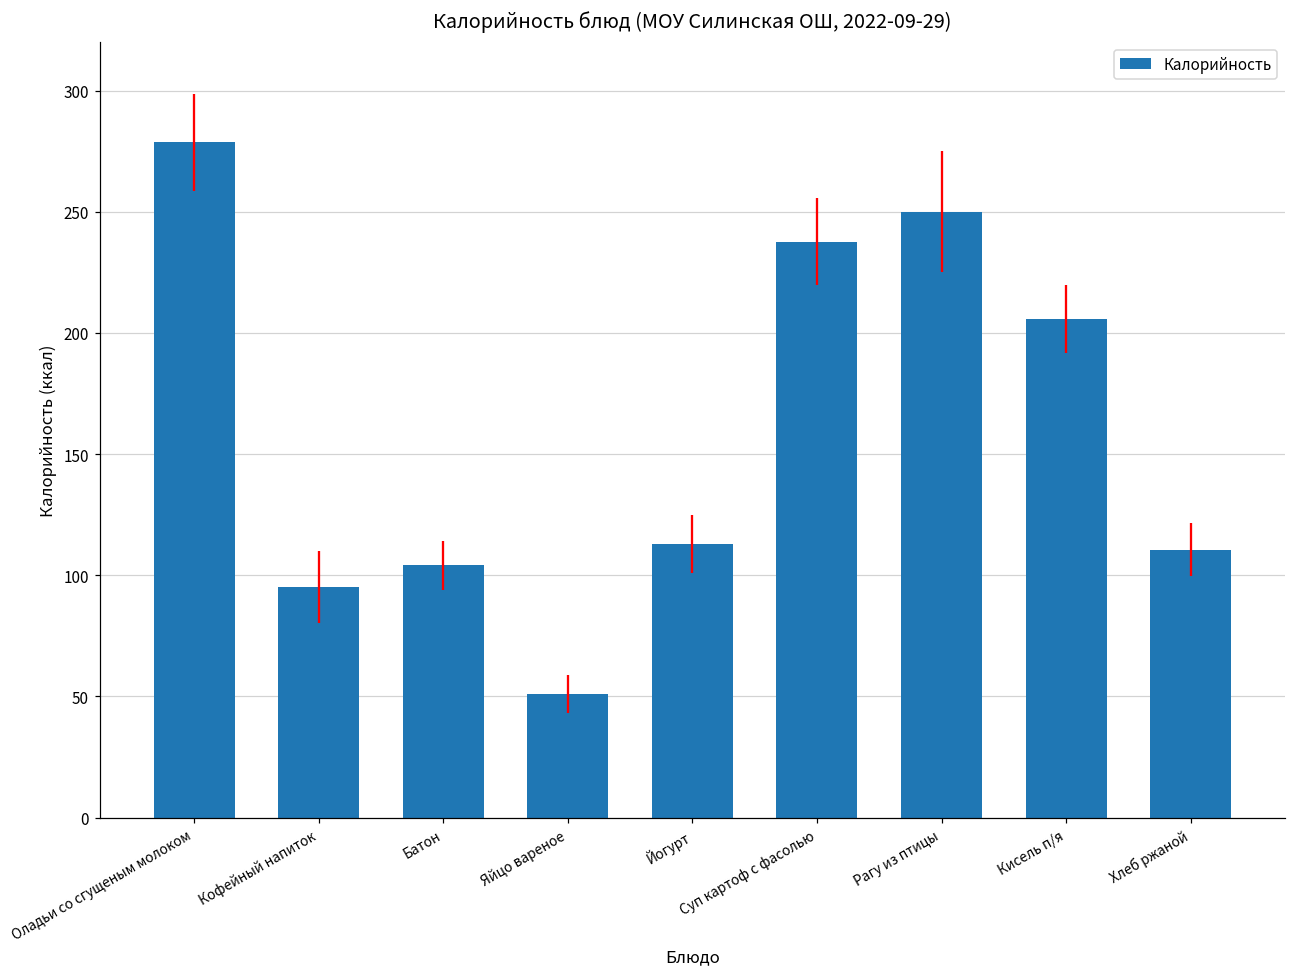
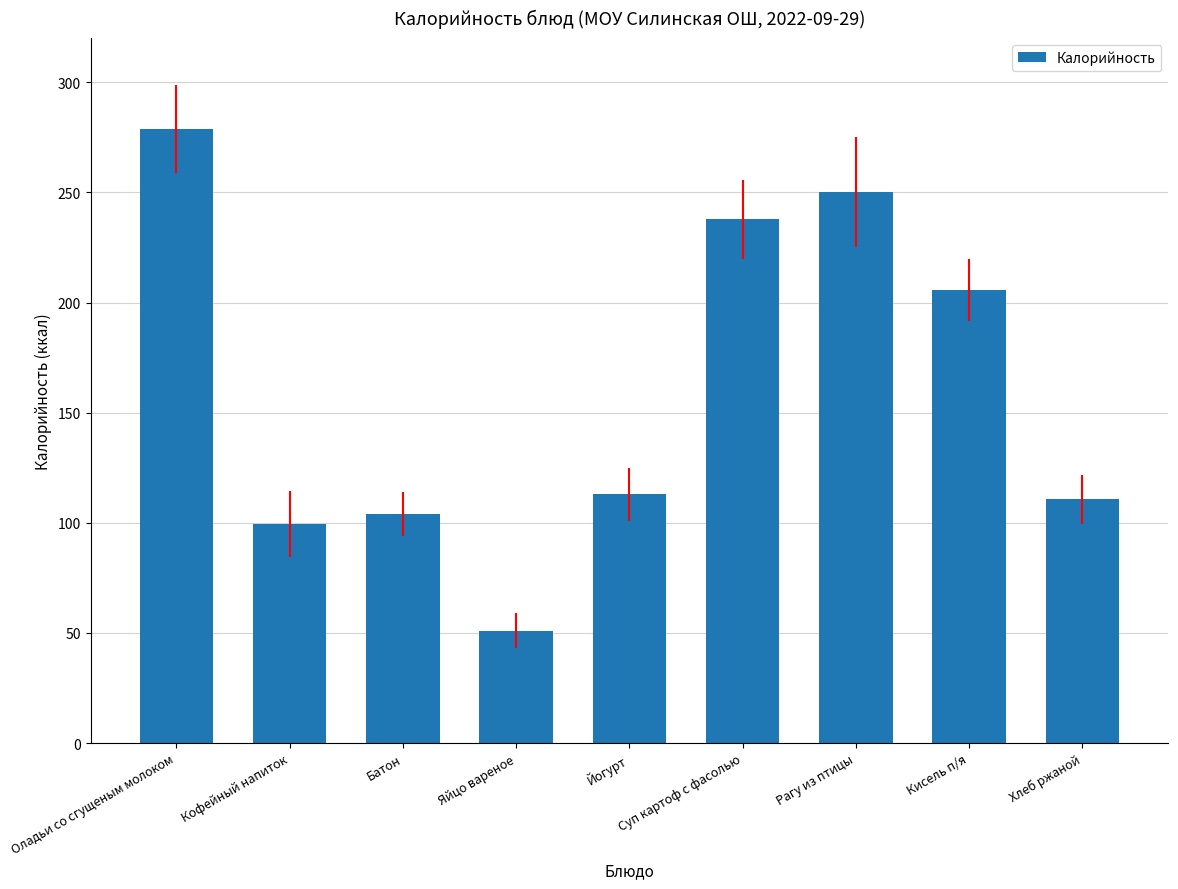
Кофейный напиток: 95 -> 99
